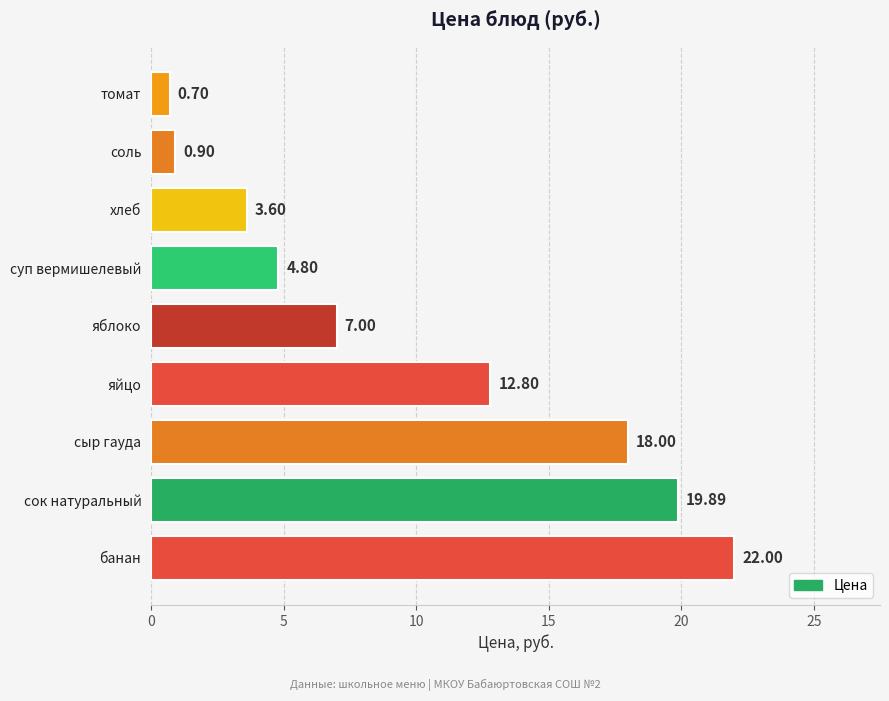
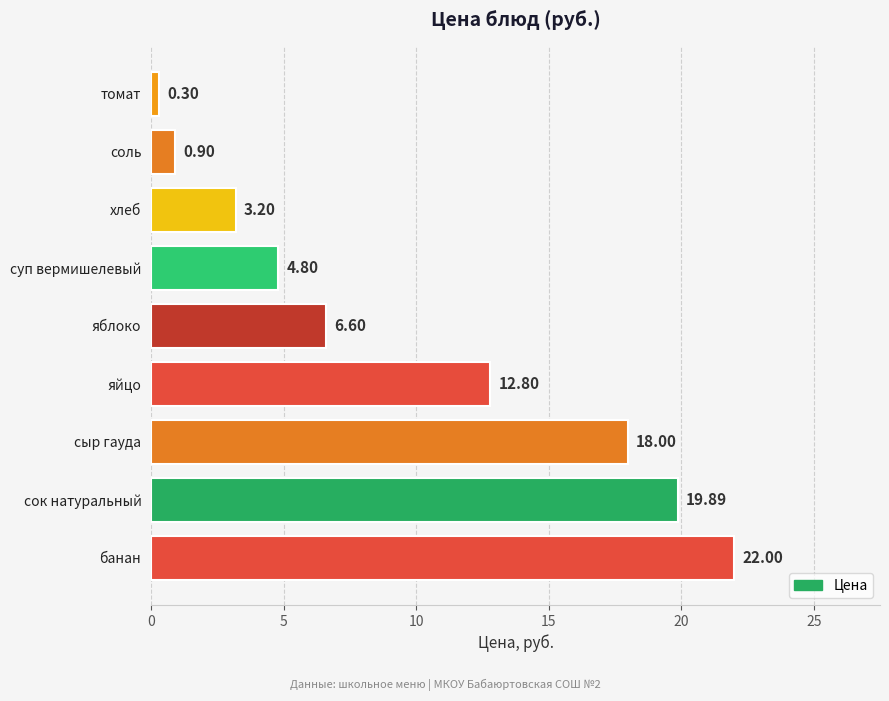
томат: 0.70 -> 0.30
хлеб: 3.60 -> 3.20
яблоко: 7.00 -> 6.60
